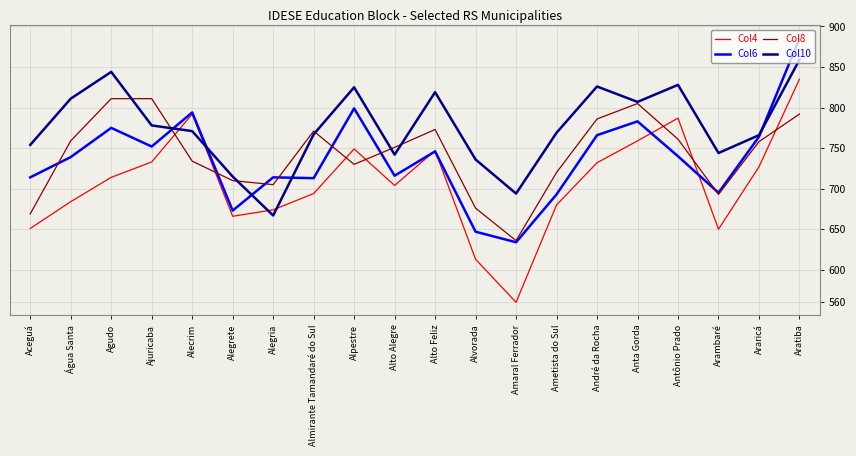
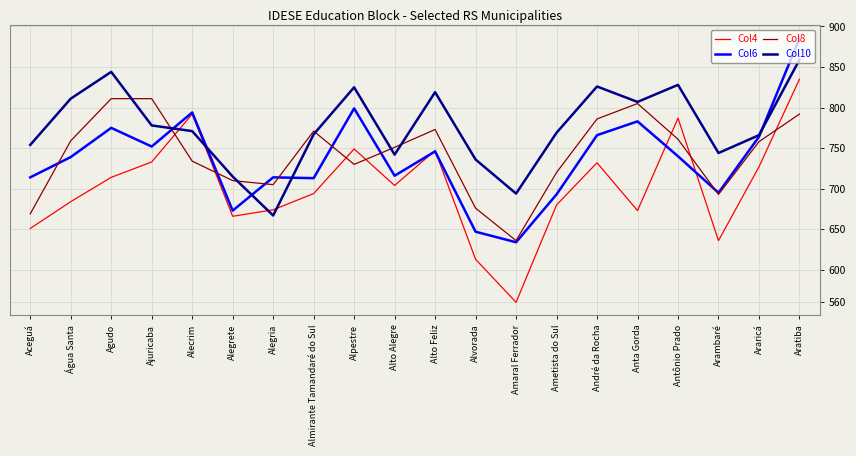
Col4, Anta Gorda: 760 -> 670
Col4, Arambaré: 650 -> 640
